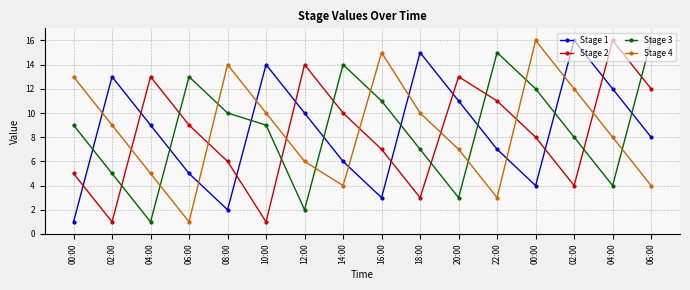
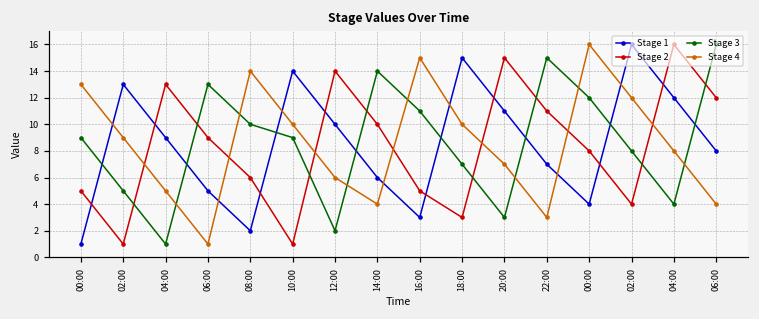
Stage 2, 16:00: 7 -> 5
Stage 2, 20:00: 13 -> 15
